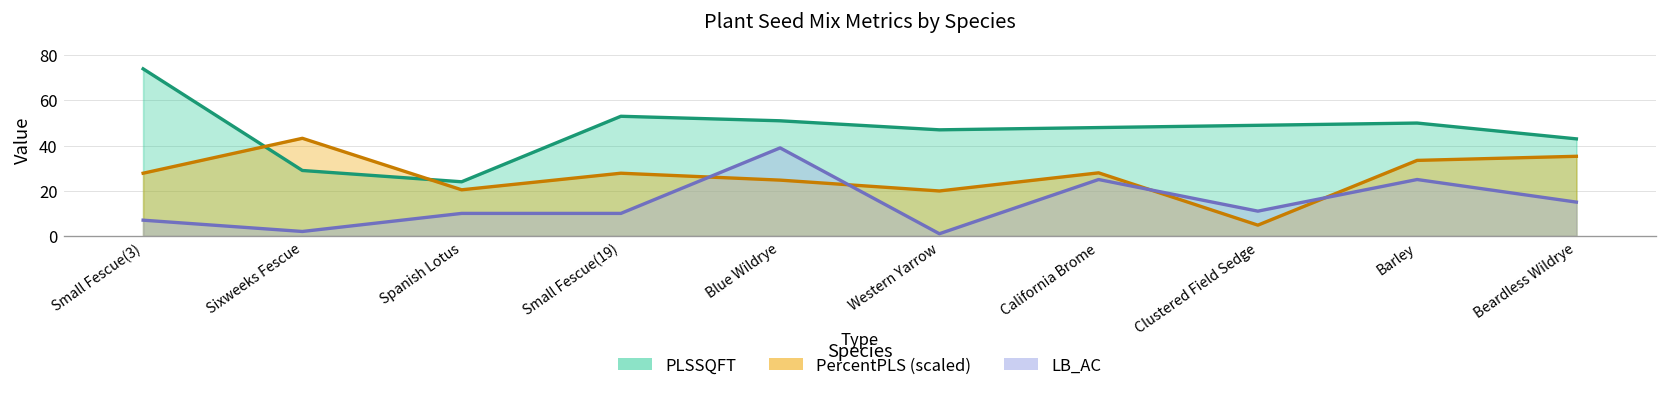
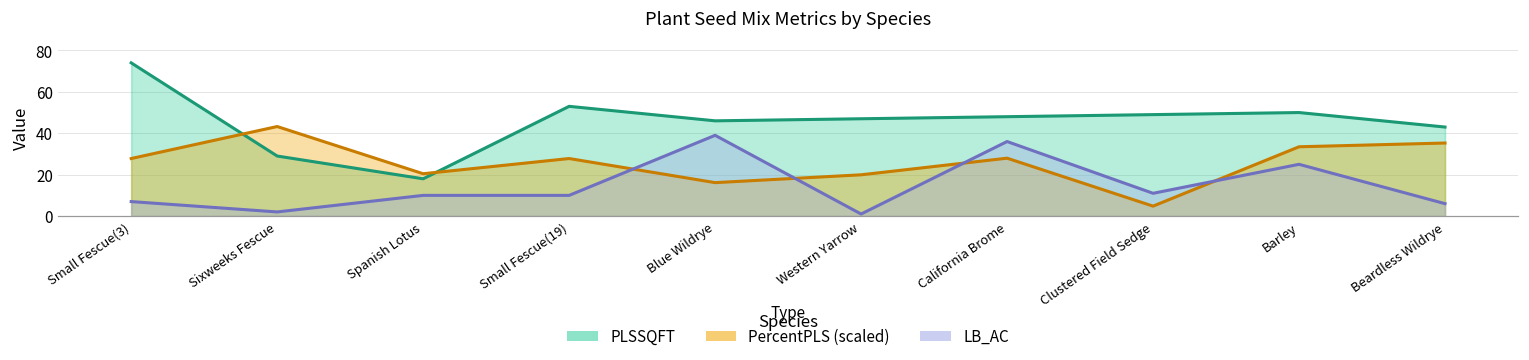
PLSSQFT, Spanish Lotus: 24 -> 18
PLSSQFT, Blue Wildrye: 51 -> 46
PercentPLS (scaled), Blue Wildrye: 25 -> 16
LB_AC, California Brome: 25 -> 36
LB_AC, Beardless Wildrye: 15 -> 6
